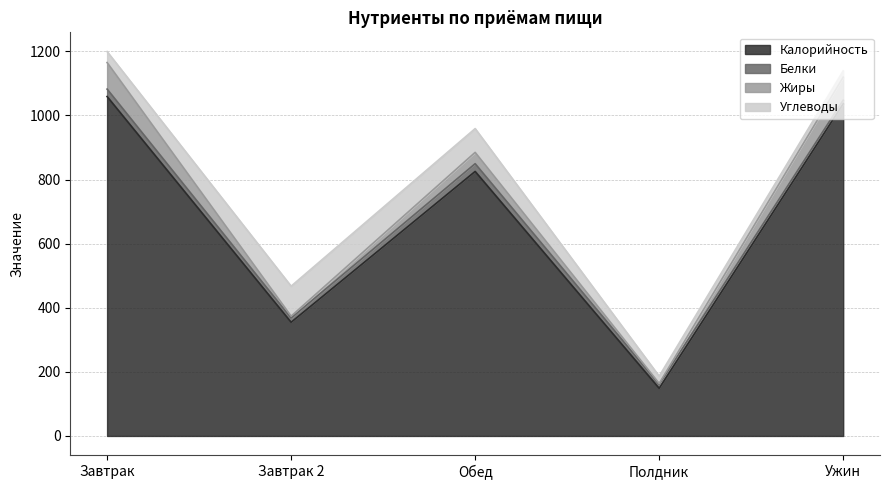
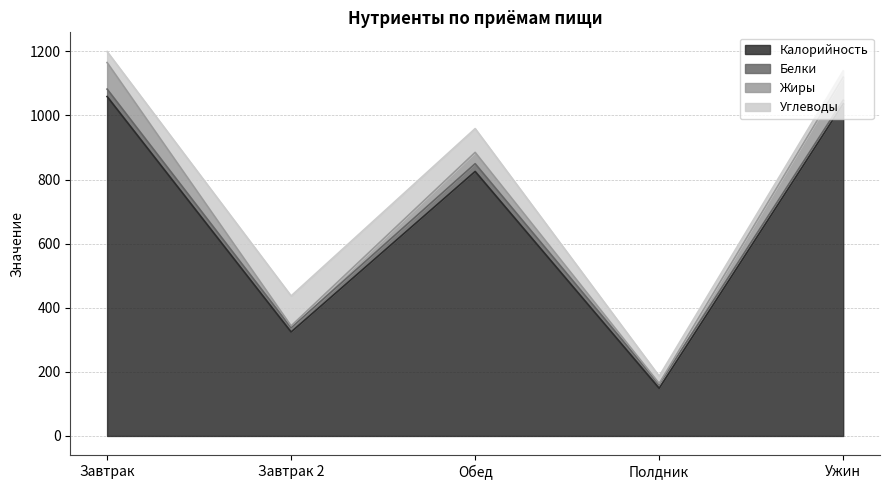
Калорийность, Завтрак 2: 350 -> 320
